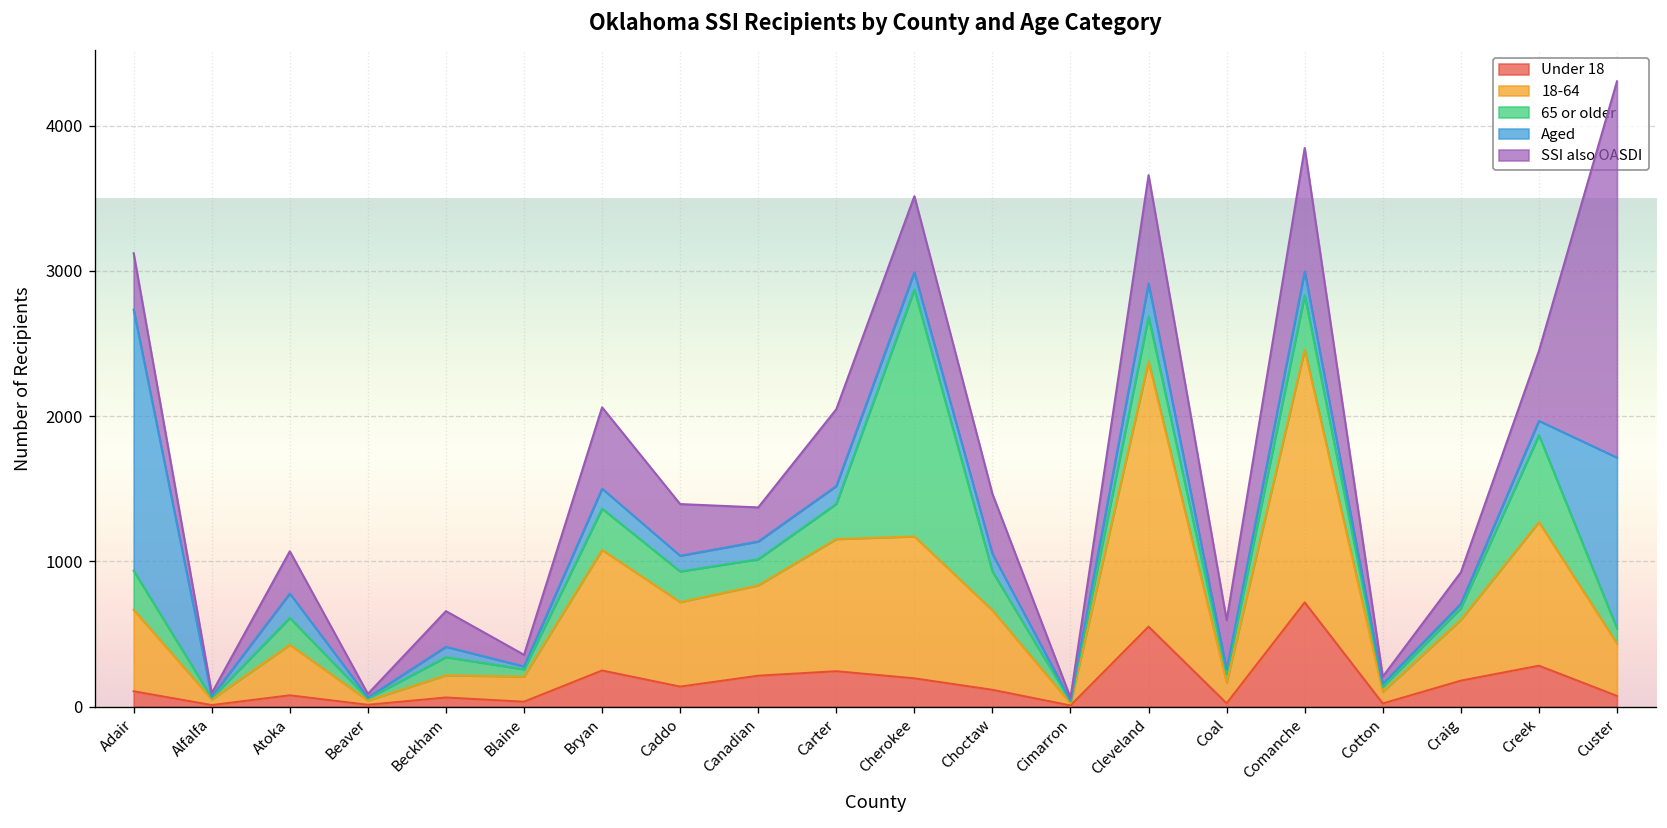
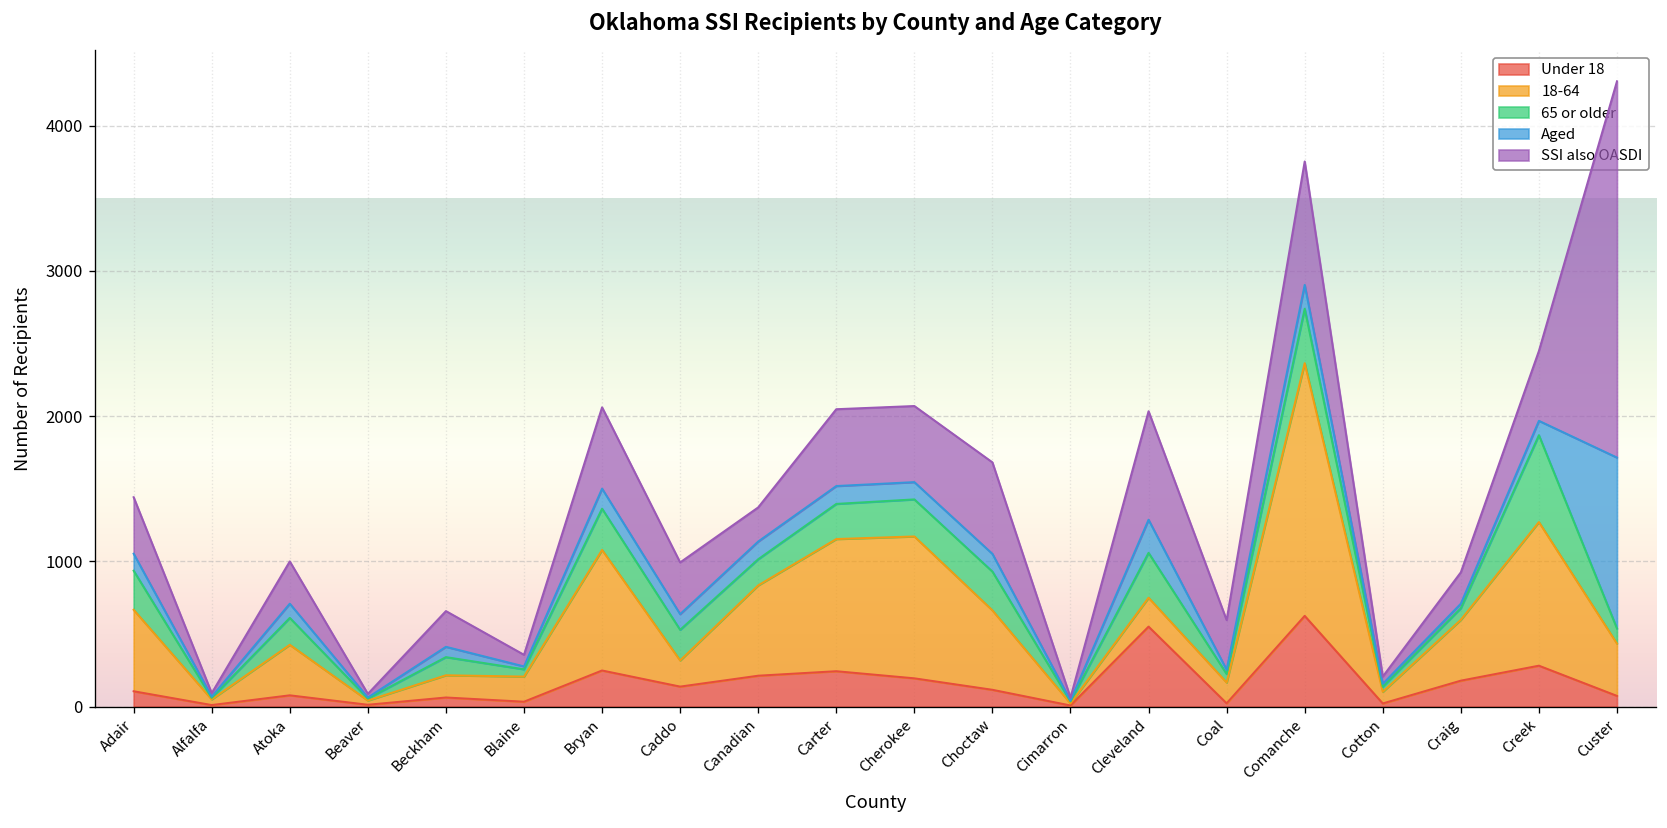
Aged, Adair: 1800 -> 120
Aged, Atoka: 170 -> 100
18-64, Caddo: 580 -> 180
65 or older, Cherokee: 1700 -> 260
SSI also OASDI, Choctaw: 410 -> 630
18-64, Cleveland: 1830 -> 200
Under 18, Comanche: 720 -> 630
